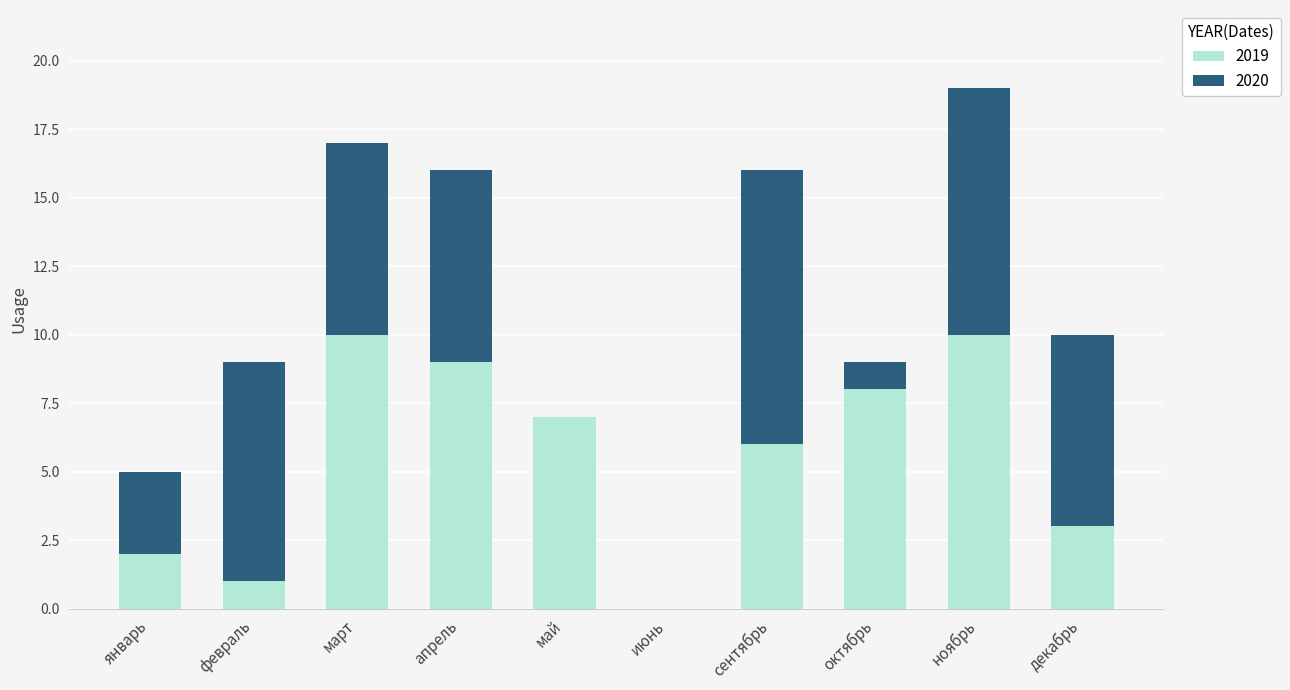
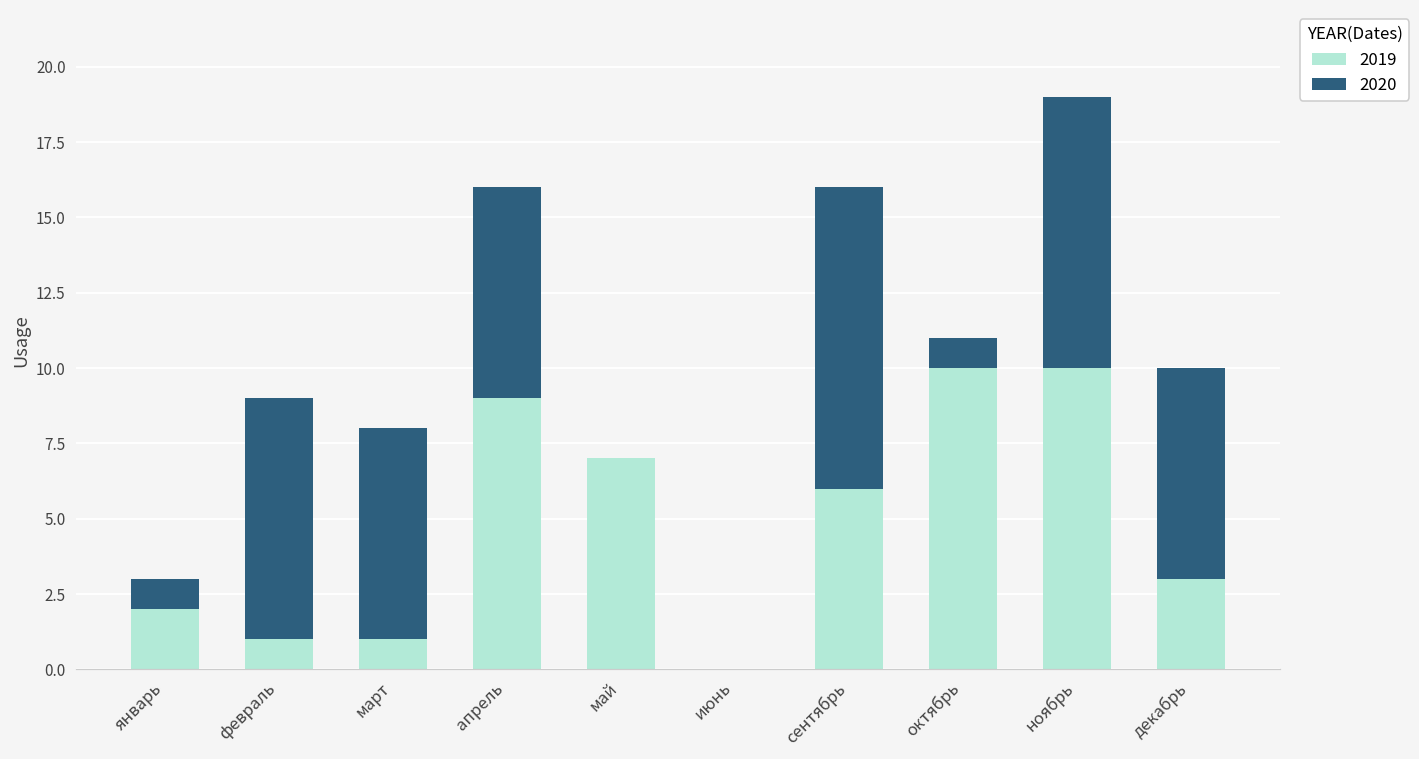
2020, январь: 3 -> 1
2019, март: 10 -> 1
2019, октябрь: 8 -> 10
